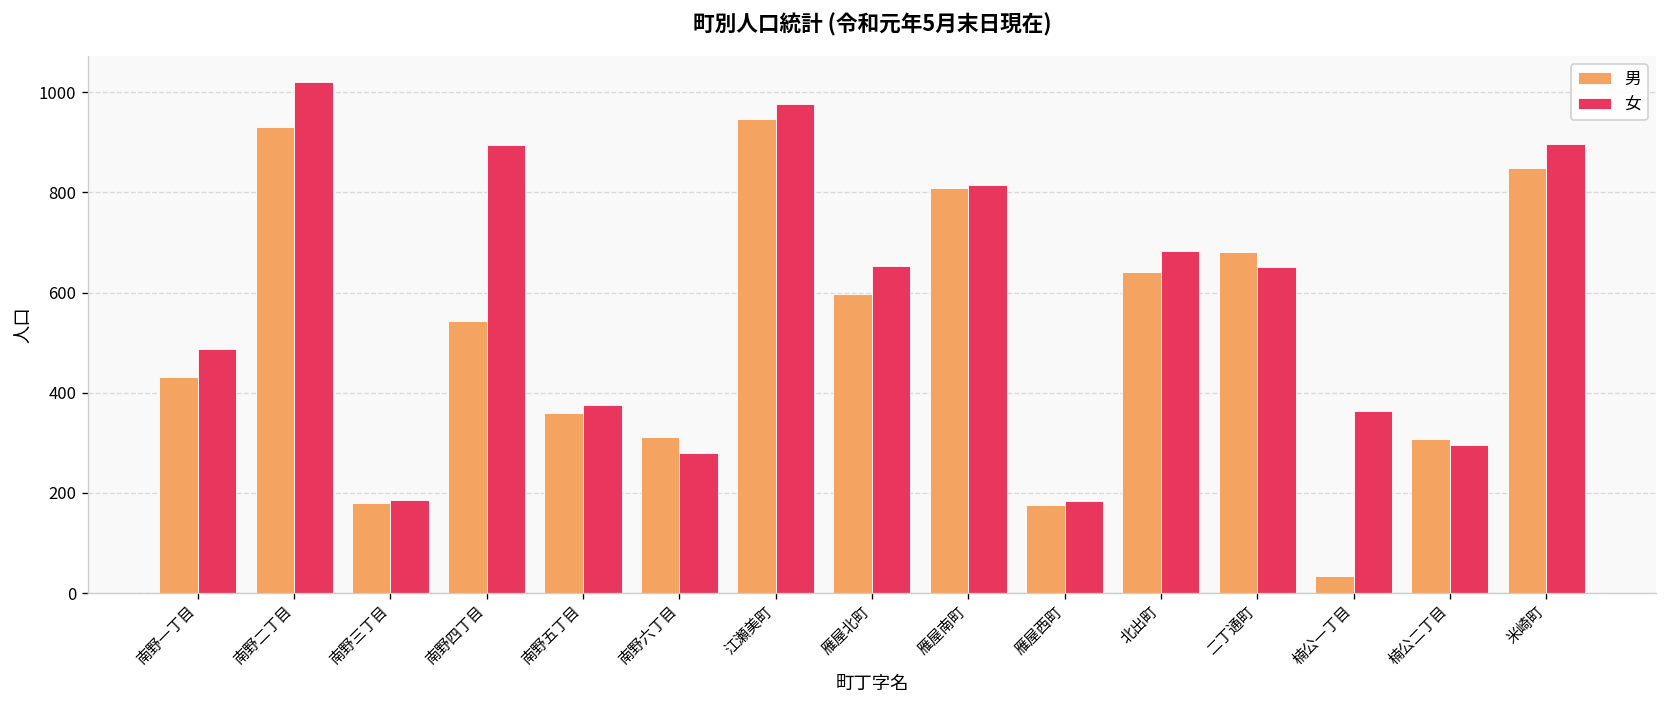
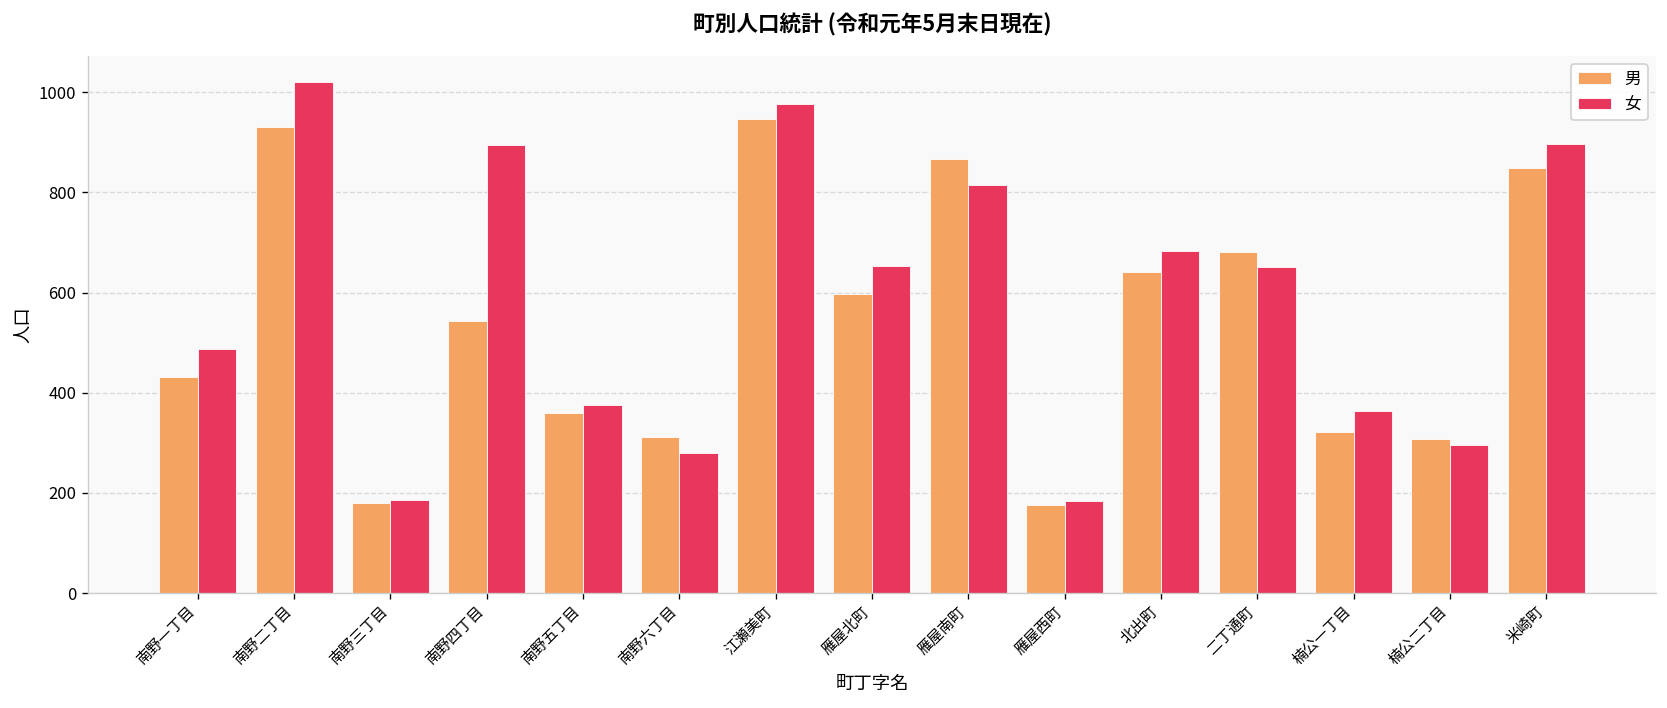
男, 雁屋南町: 810 -> 870
男, 楠公一丁目: 40 -> 320
